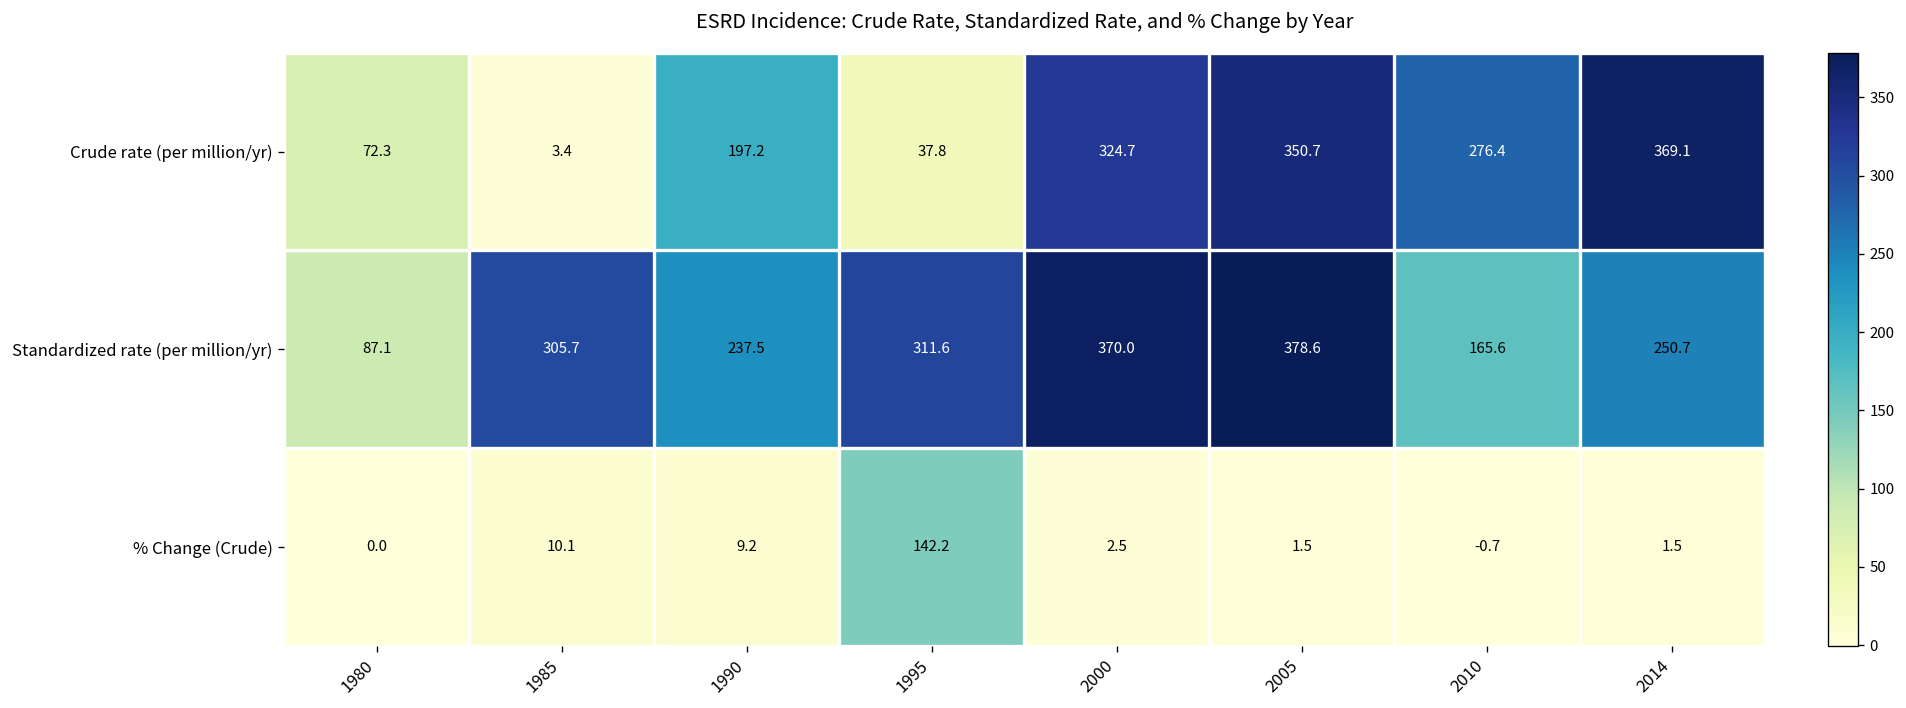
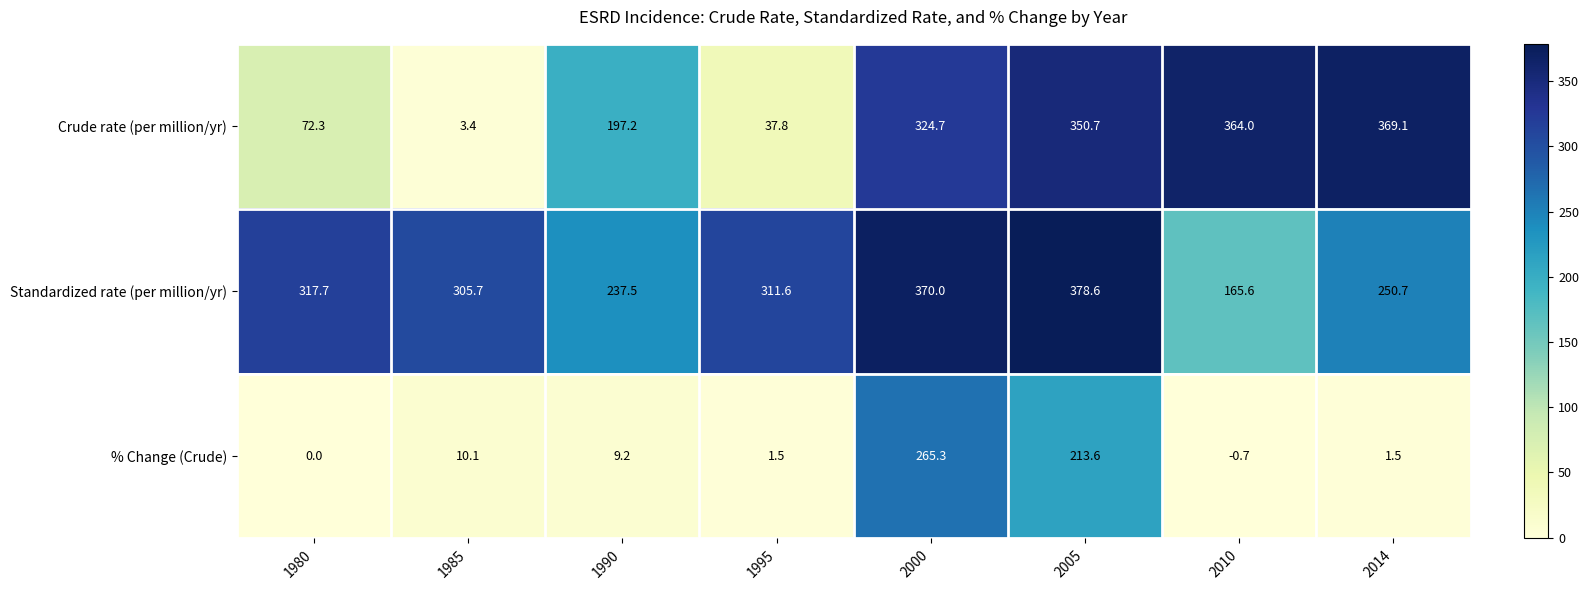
Crude rate (per million/yr), 2010: 276.4 -> 364.0
Standardized rate (per million/yr), 1980: 87.1 -> 317.7
% Change (Crude), 1995: 142.2 -> 1.5
% Change (Crude), 2000: 2.5 -> 265.3
% Change (Crude), 2005: 1.5 -> 213.6
